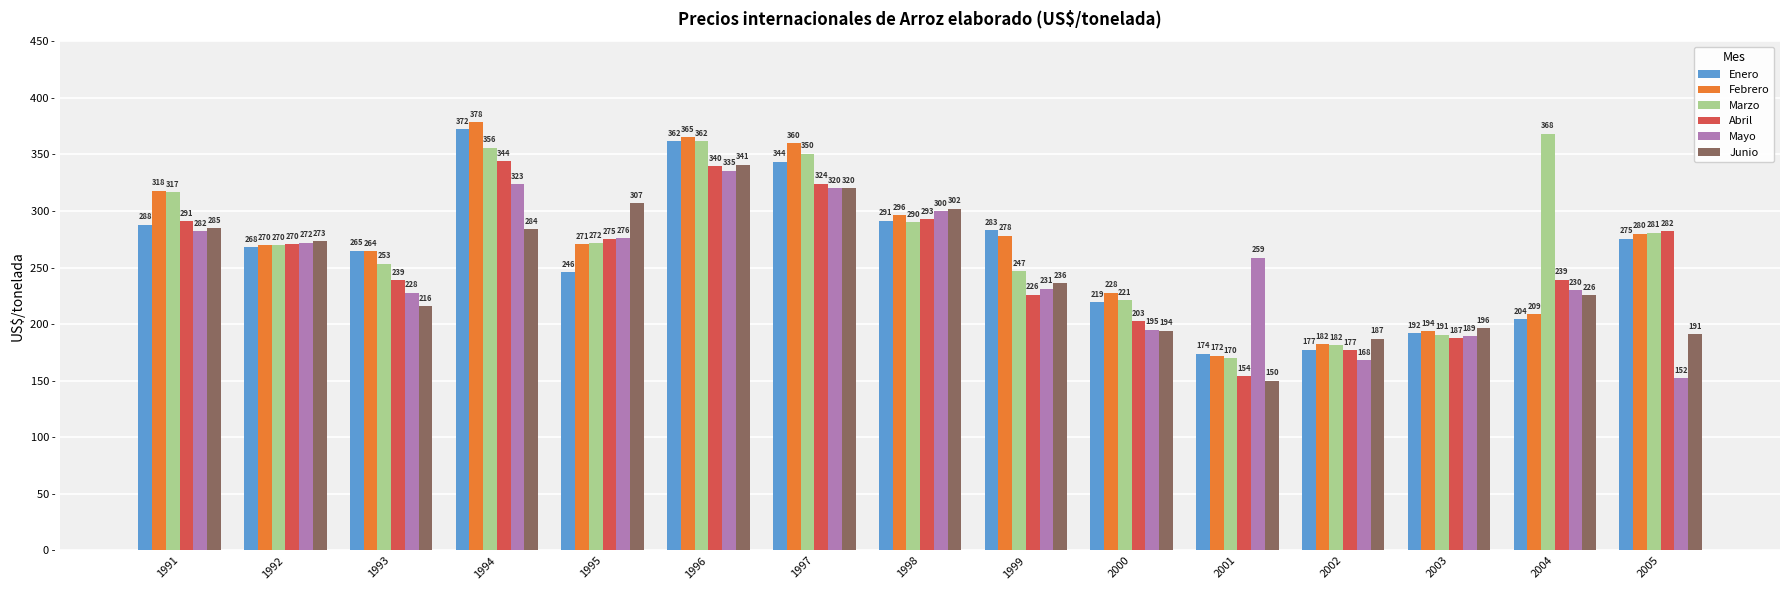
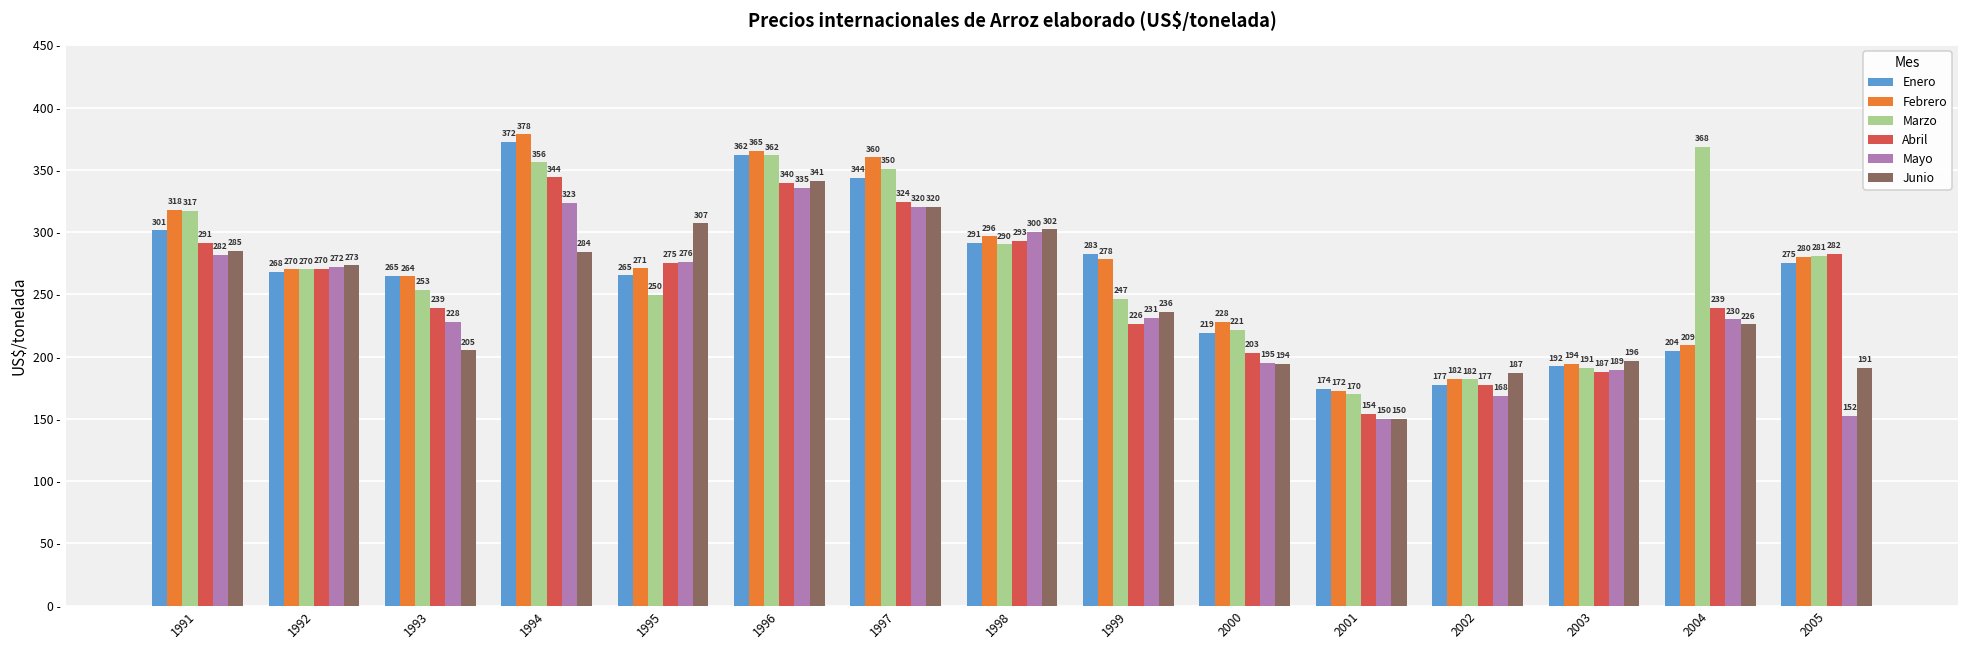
Enero, 1991: 288 -> 301
Junio, 1993: 216 -> 205
Enero, 1995: 246 -> 265
Marzo, 1995: 272 -> 250
Mayo, 2001: 259 -> 150
